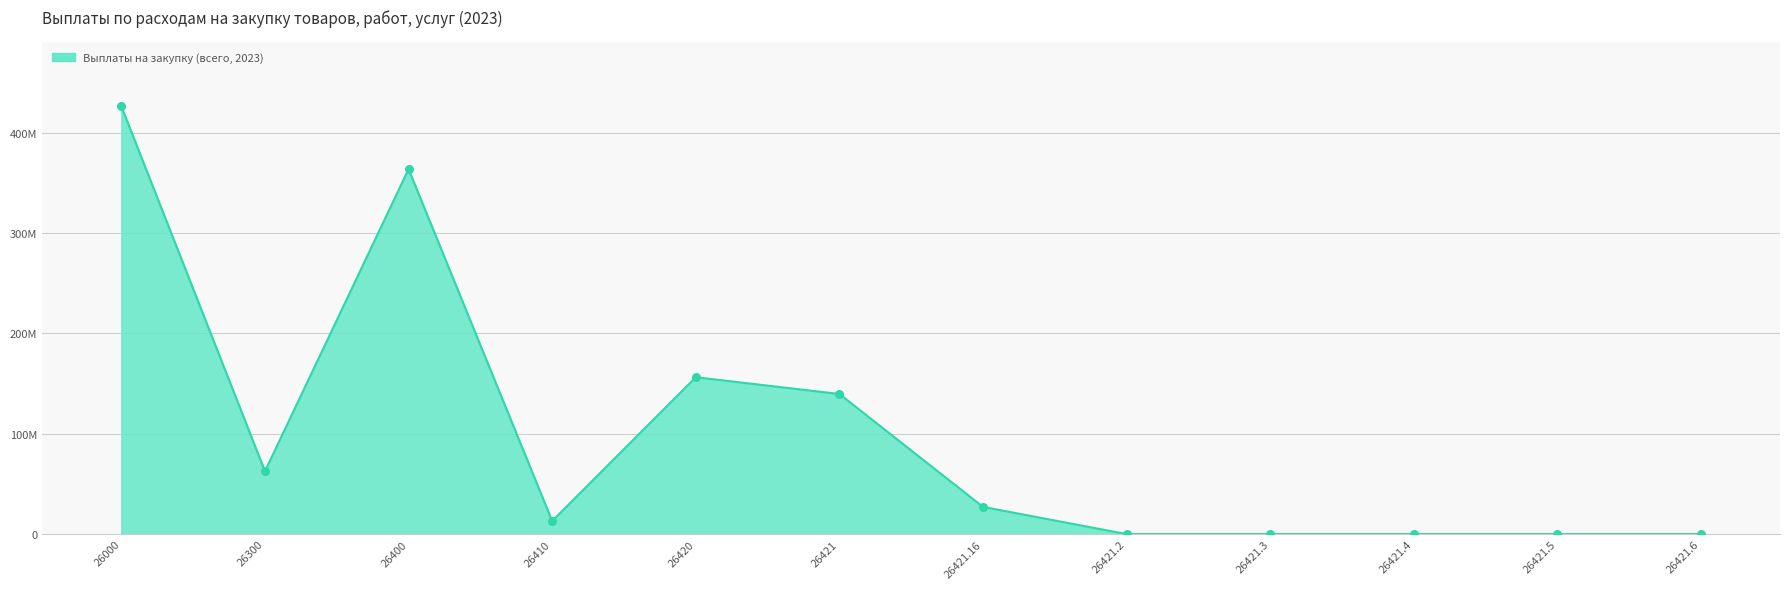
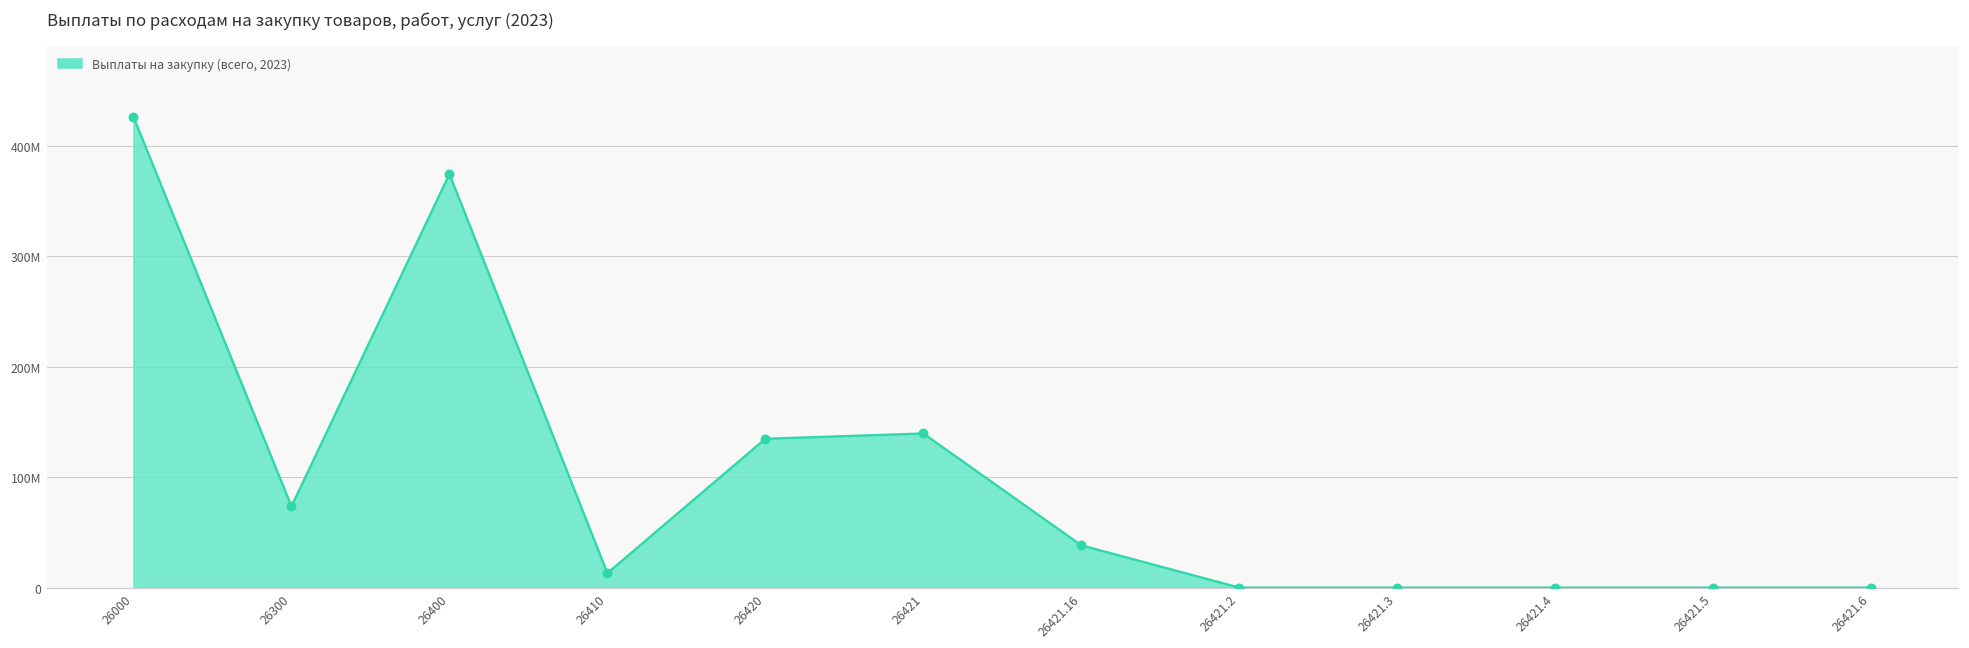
26300: 63000000 -> 74000000
26400: 364000000 -> 374000000
26420: 156000000 -> 135000000
26421.16: 27000000 -> 38000000
